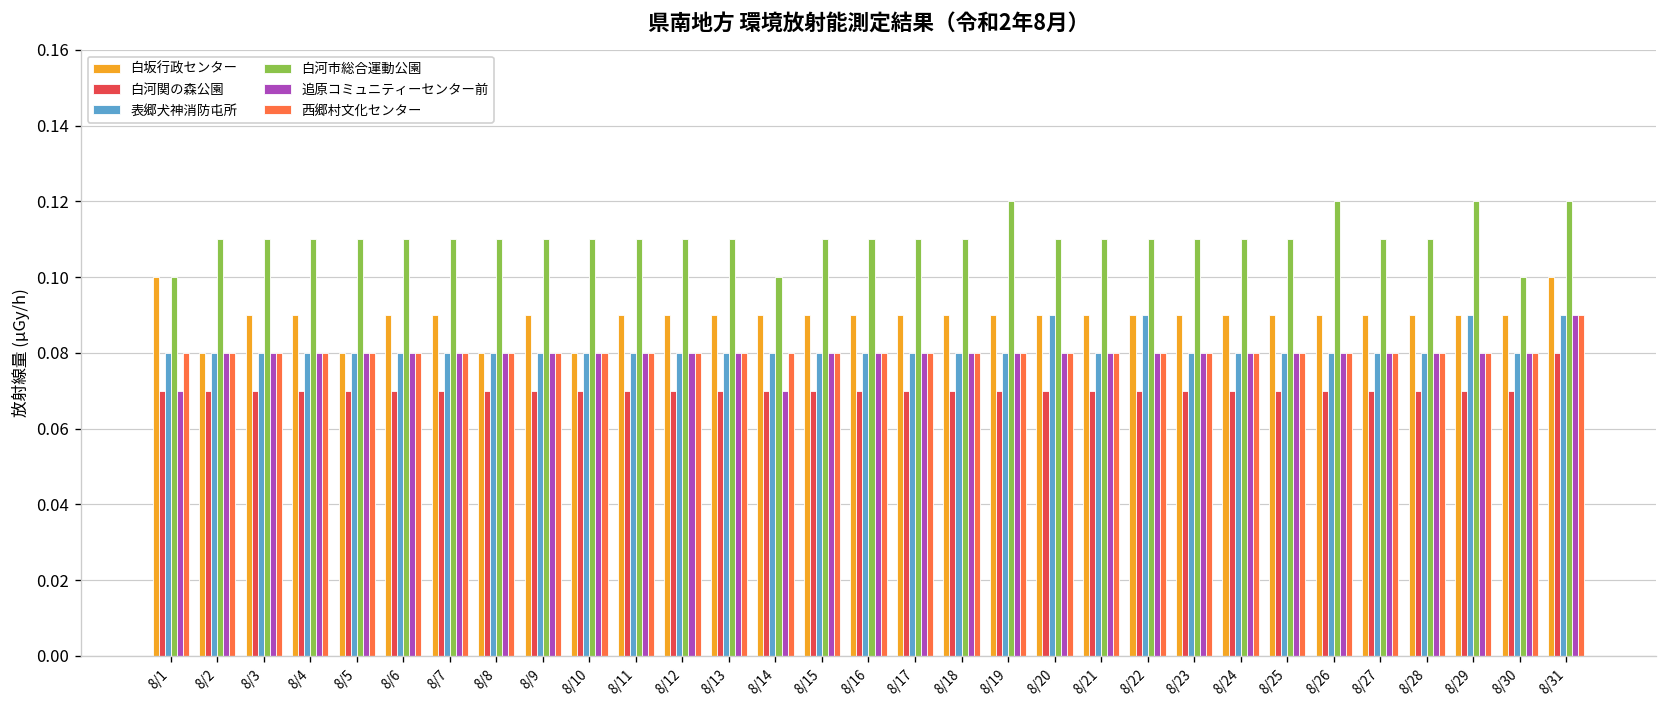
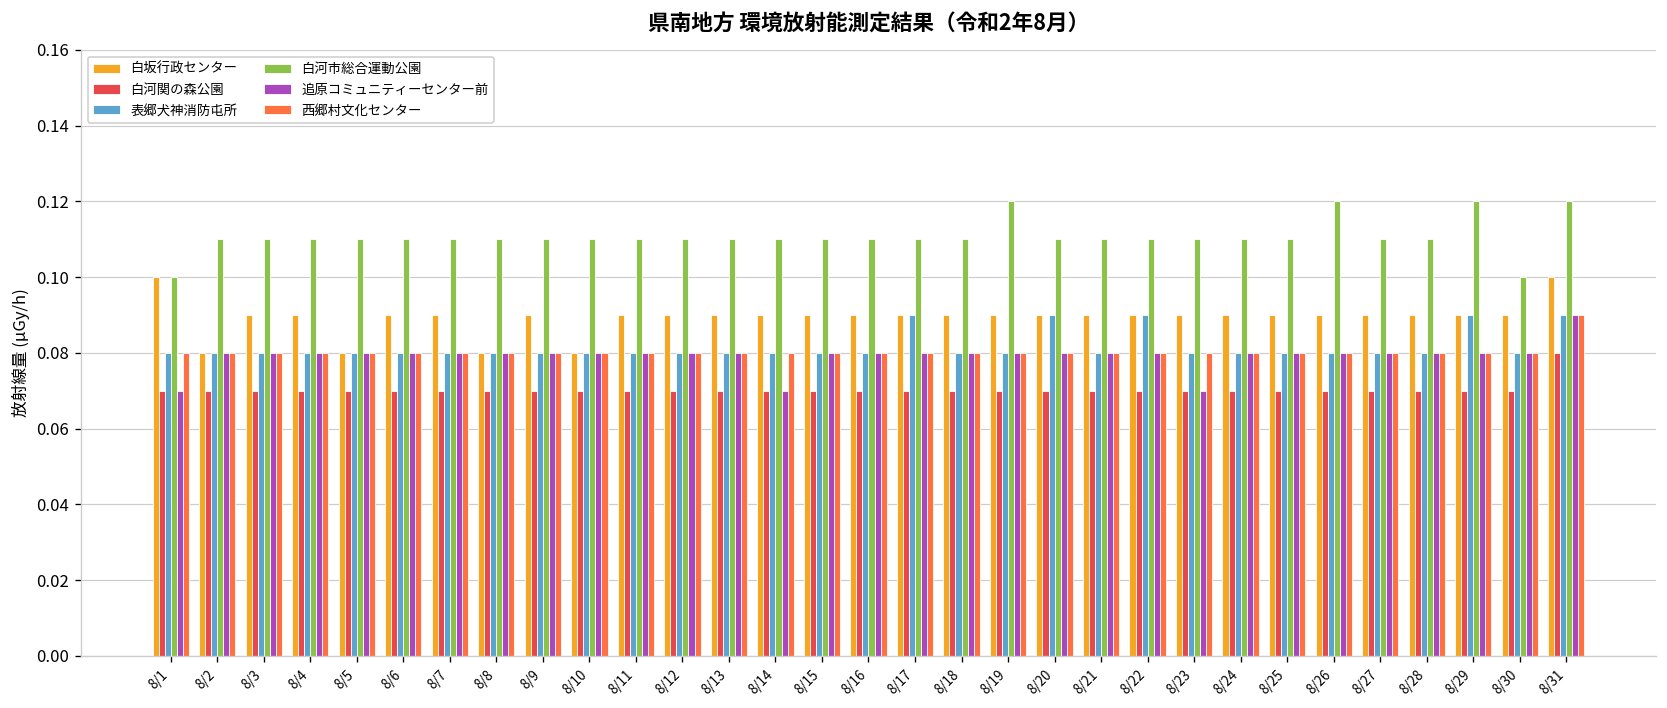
白河市総合運動公園, 8/14: 0.10 -> 0.11
表郷犬神消防屯所, 8/17: 0.08 -> 0.09
追原コミュニティーセンター前, 8/23: 0.08 -> 0.07
